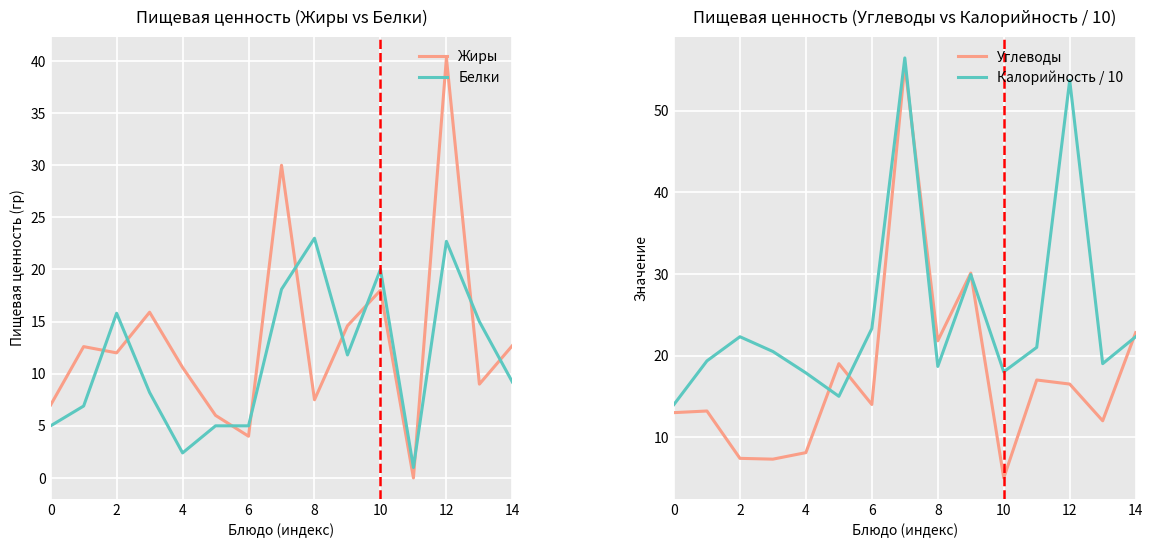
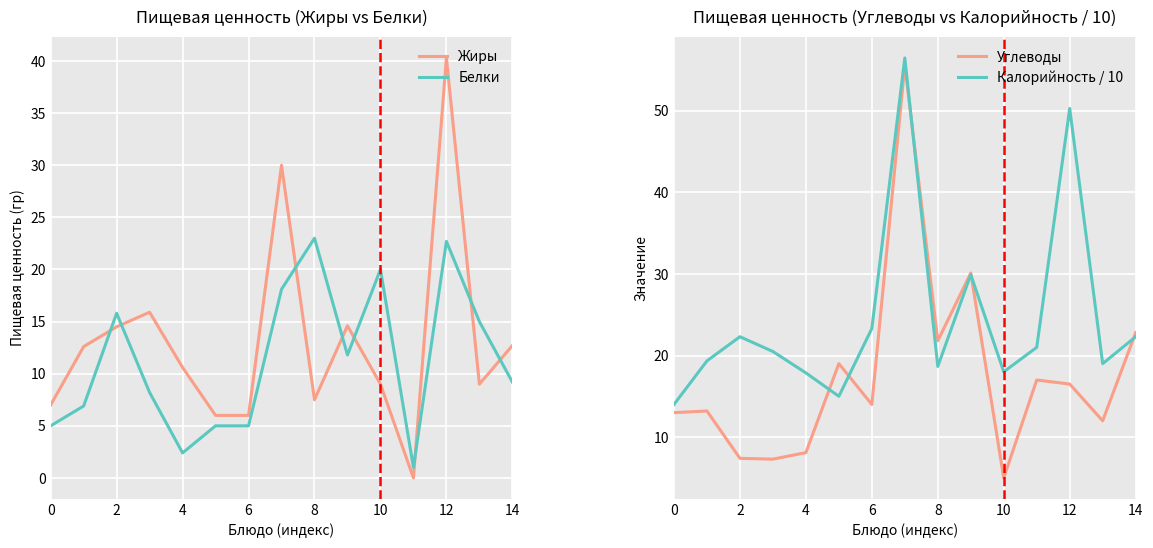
Пищевая ценность (Жиры vs Белки), Жиры, 2: 12.0 -> 14.5
Пищевая ценность (Жиры vs Белки), Жиры, 6: 4 -> 6
Пищевая ценность (Жиры vs Белки), Жиры, 10: 18 -> 9
Пищевая ценность (Углеводы vs Калорийность / 10), Калорийность / 10, 12: 54 -> 50
